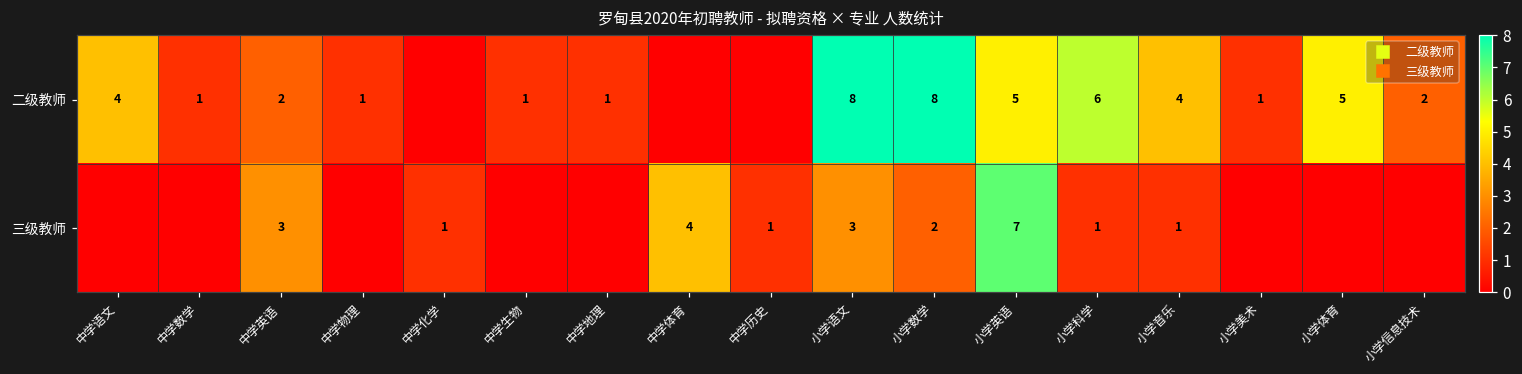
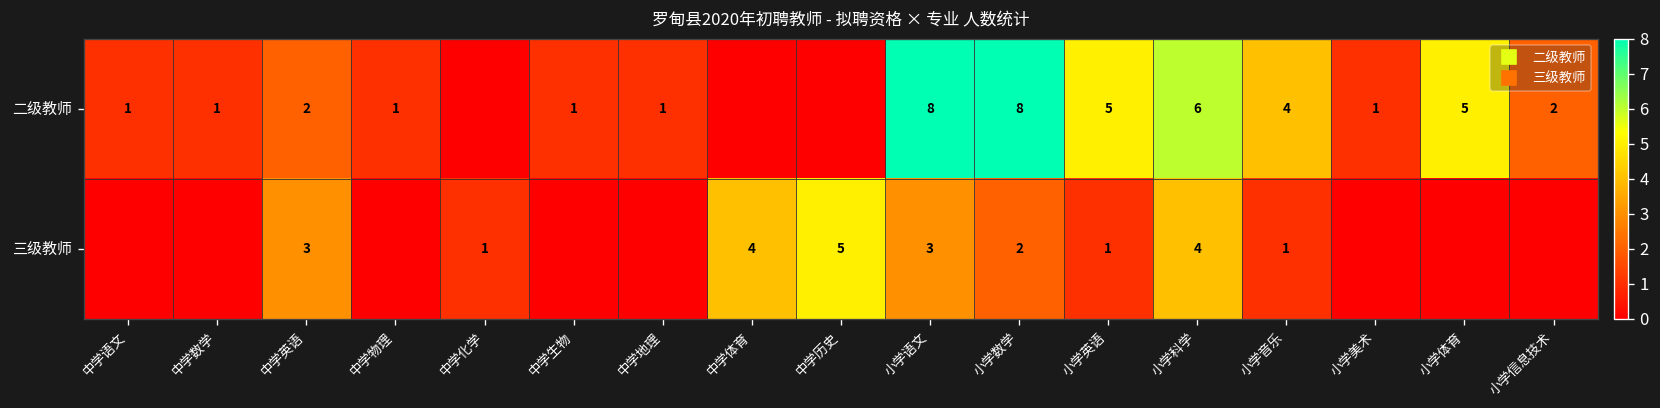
二级教师, 中学语文: 4 -> 1
三级教师, 中学历史: 1 -> 5
三级教师, 小学英语: 7 -> 1
三级教师, 小学科学: 1 -> 4
